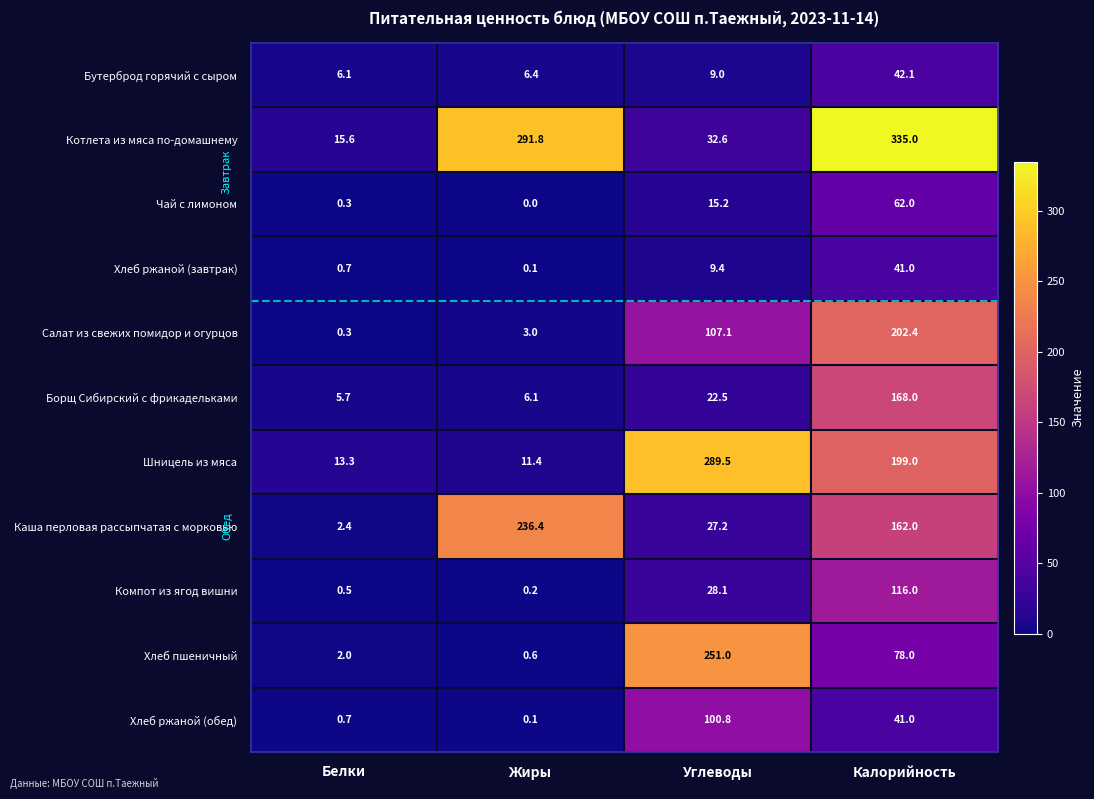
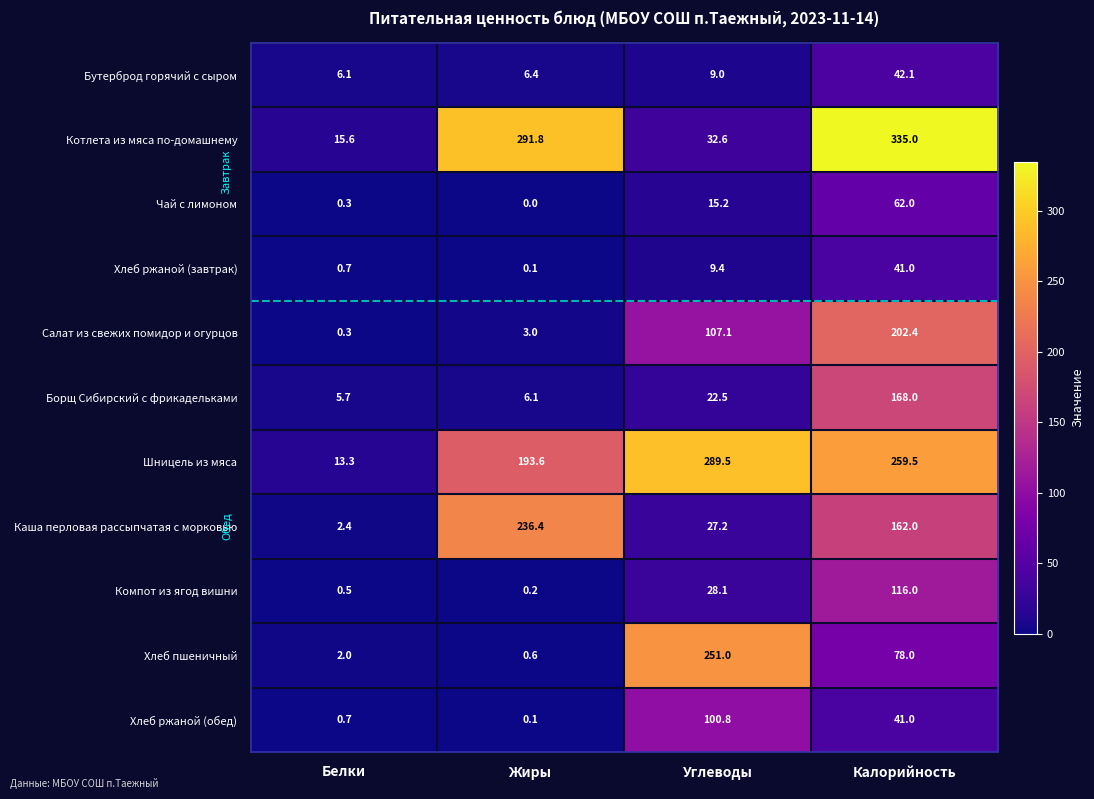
Шницель из мяса, Жиры: 11.4 -> 193.6
Шницель из мяса, Калорийность: 199.0 -> 259.5
